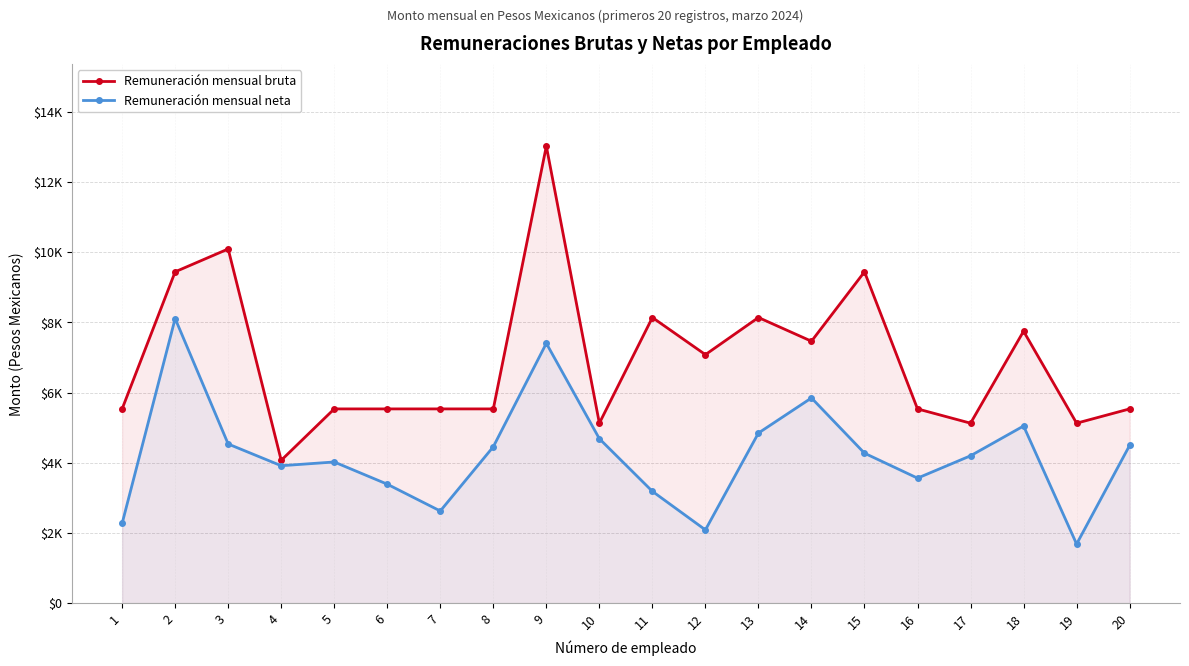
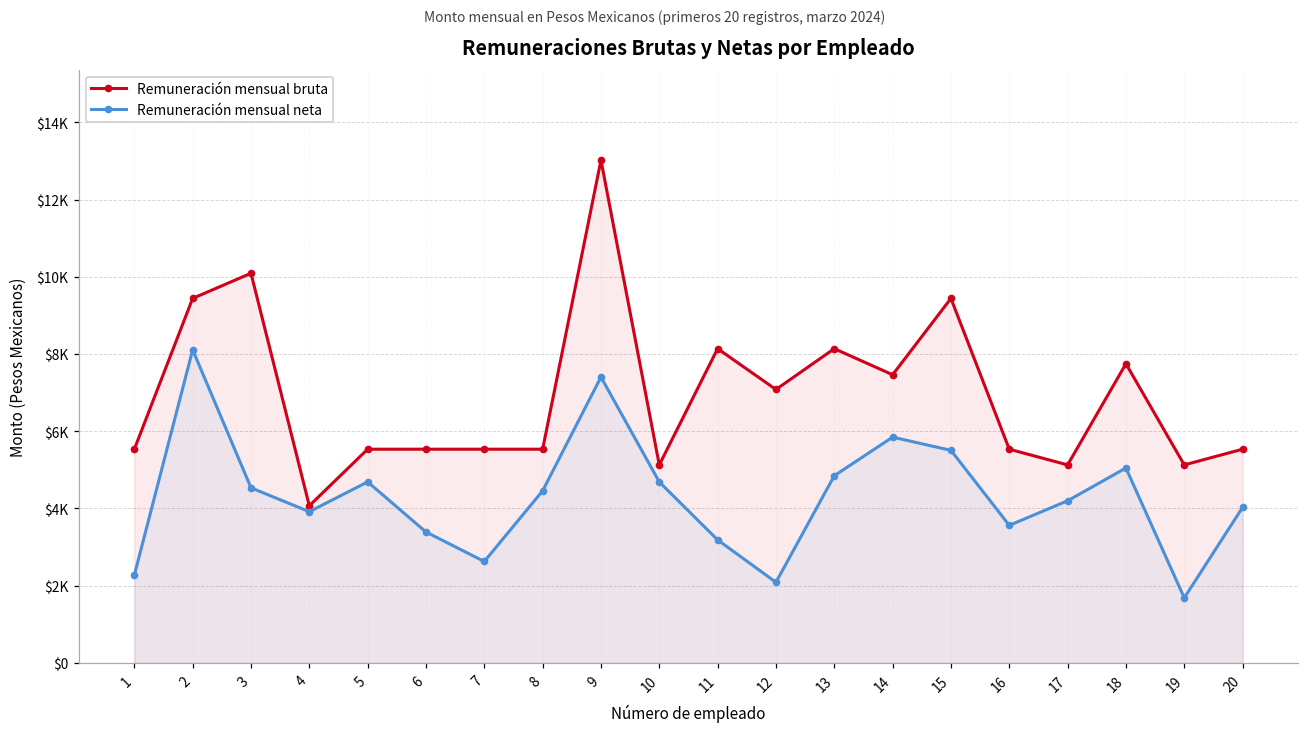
Remuneración mensual neta, 5: $4000 -> $4700
Remuneración mensual neta, 15: $4300 -> $5500
Remuneración mensual neta, 20: $4500 -> $4000
